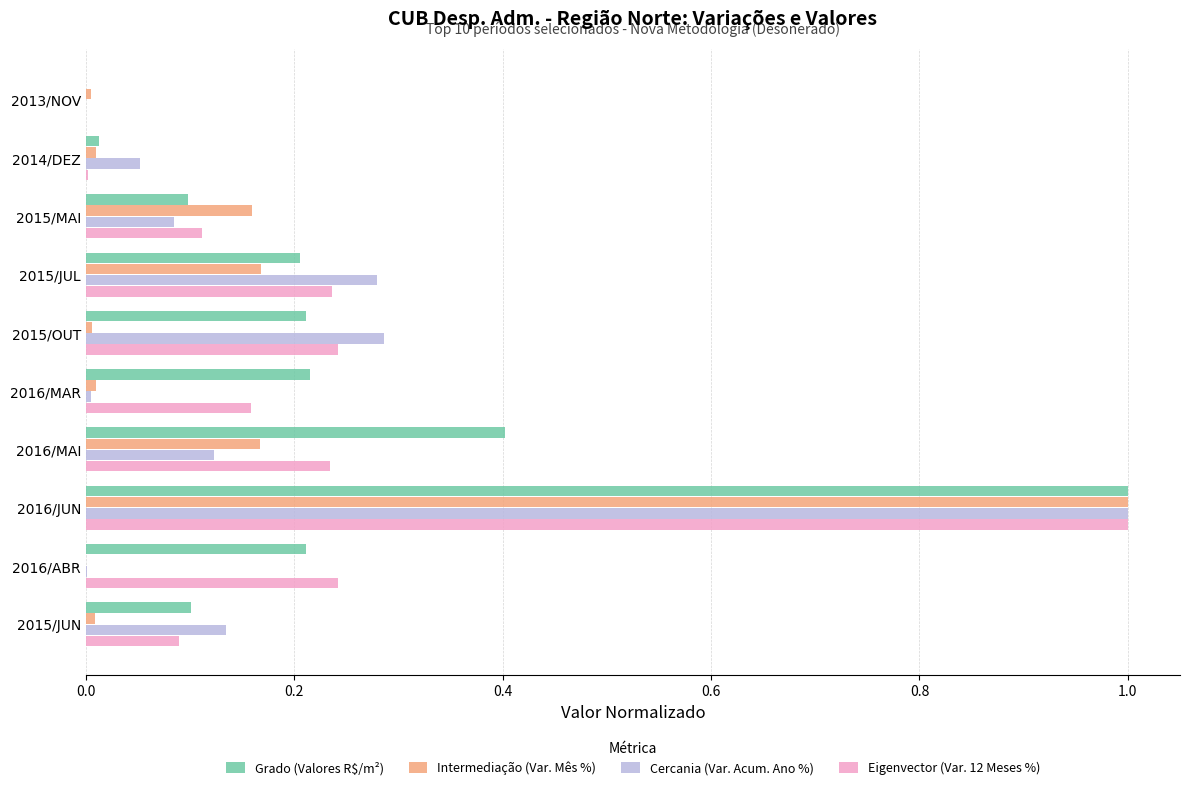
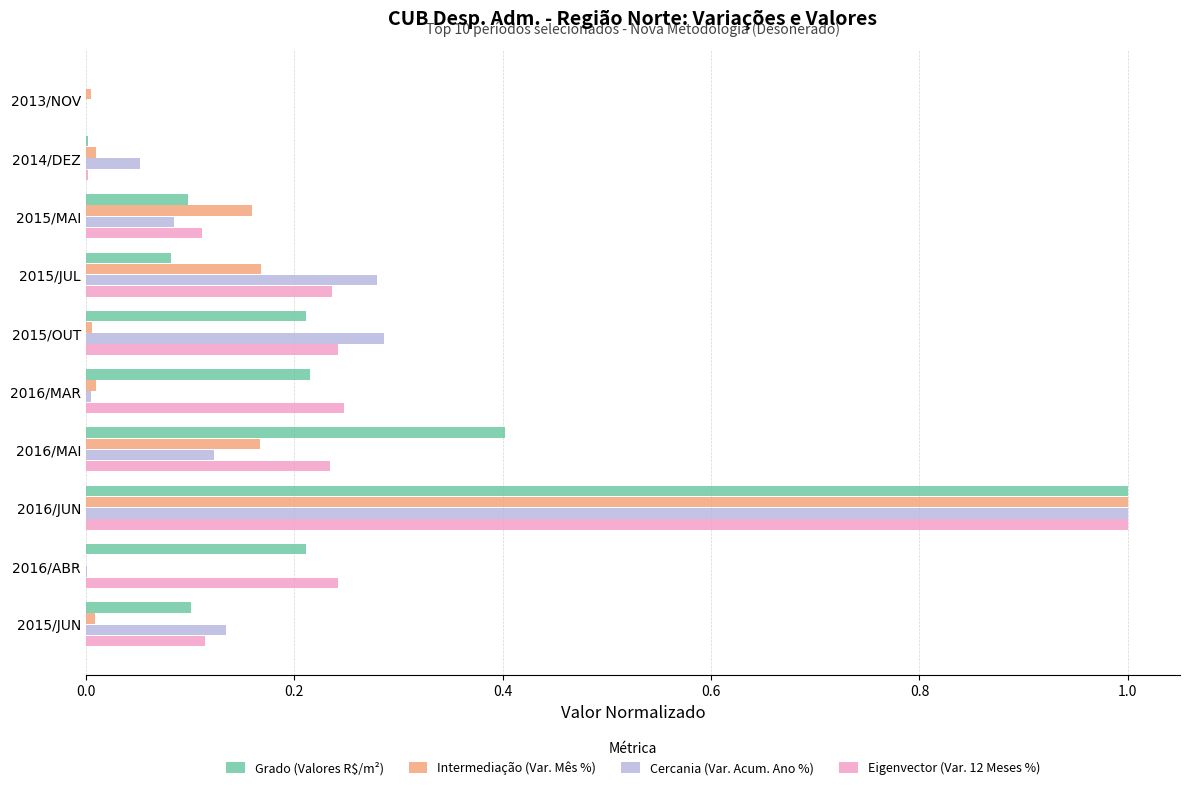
Grado (Valores R$/m²), 2014/DEZ: 0.013 -> 0.002
Grado (Valores R$/m²), 2015/JUL: 0.206 -> 0.082
Eigenvector (Var. 12 Meses %), 2016/MAR: 0.159 -> 0.248
Eigenvector (Var. 12 Meses %), 2015/JUN: 0.089 -> 0.114
